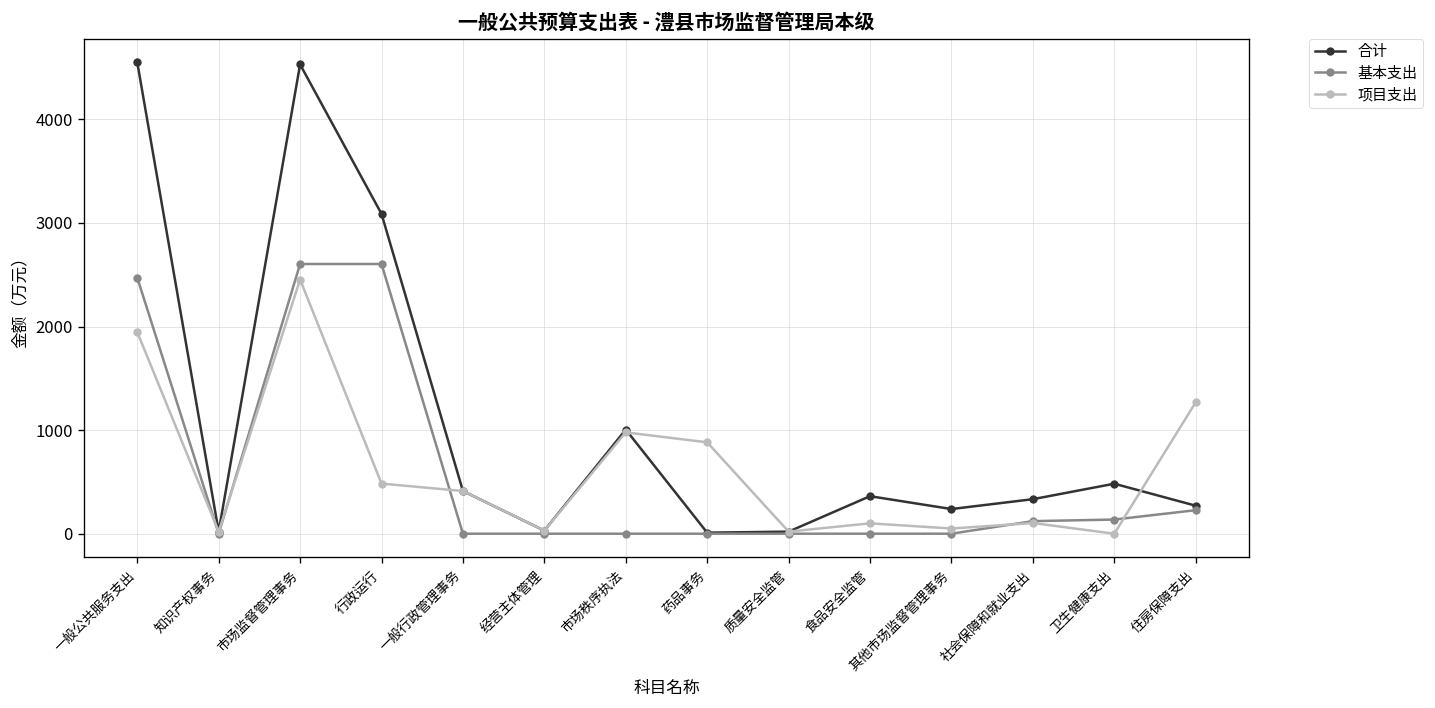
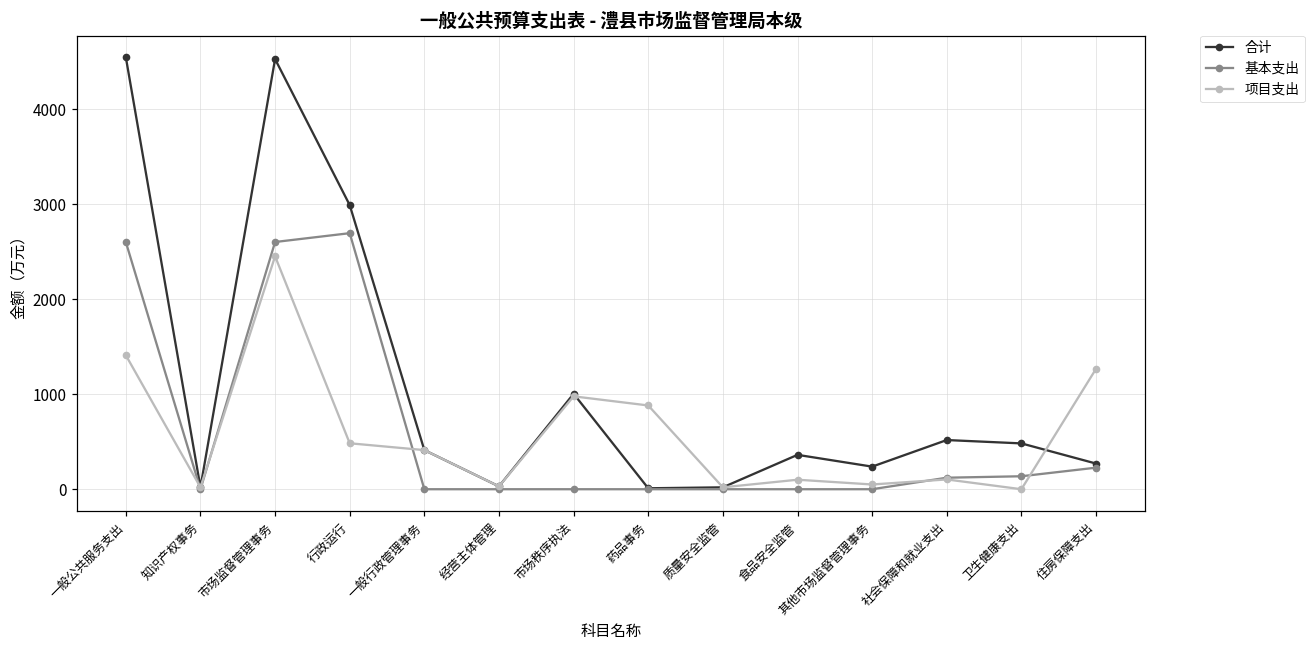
基本支出, 一般公共服务支出: 2500 -> 2600
项目支出, 一般公共服务支出: 1900 -> 1400
合计, 行政运行: 3100 -> 3000
基本支出, 行政运行: 2600 -> 2700
合计, 社会保障和就业支出: 300 -> 500
